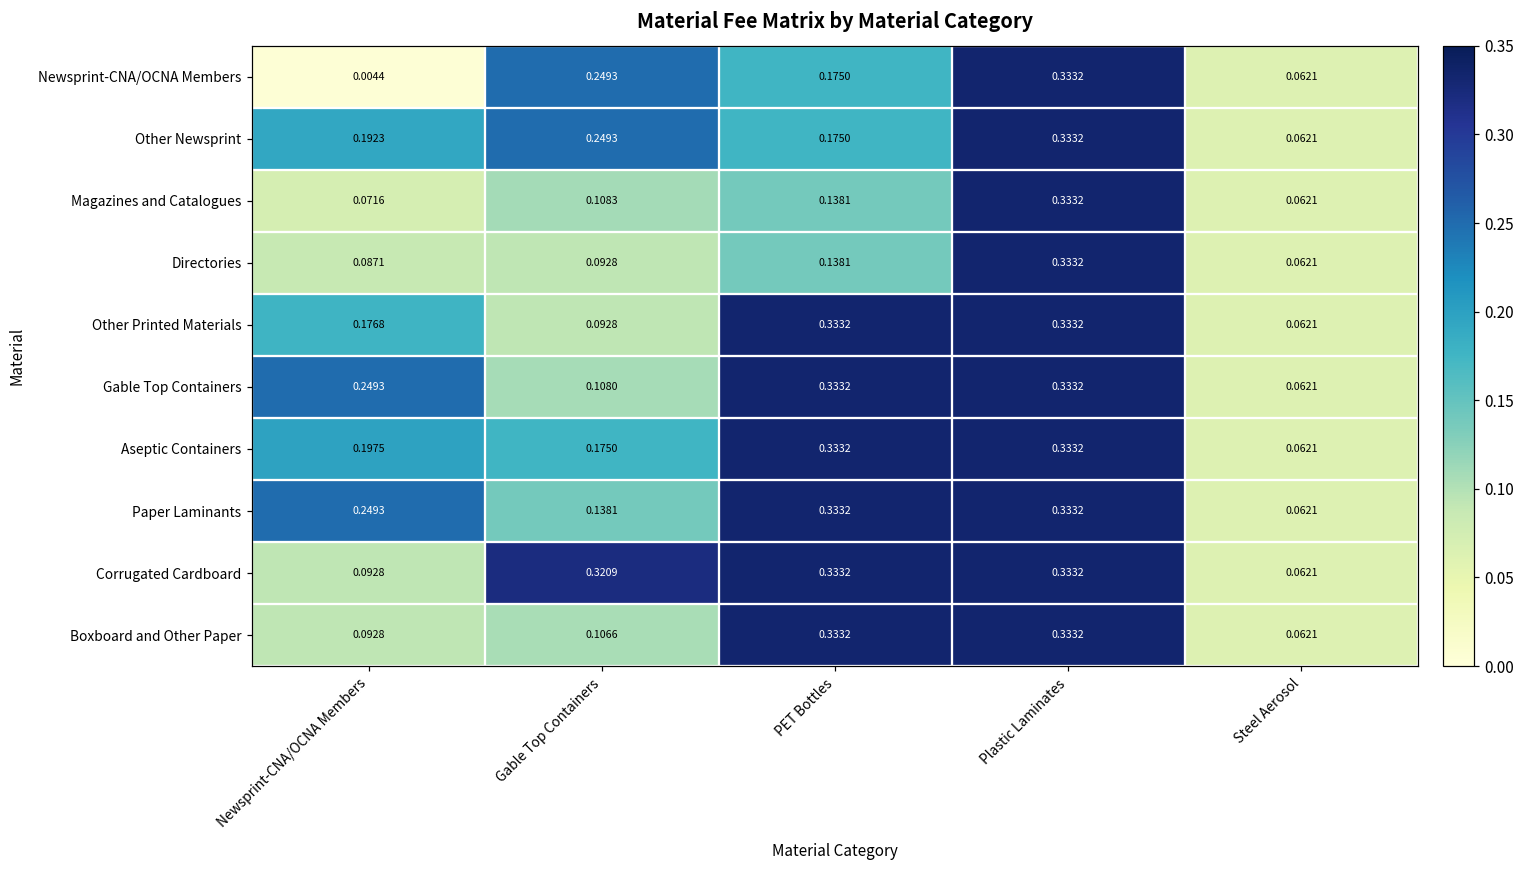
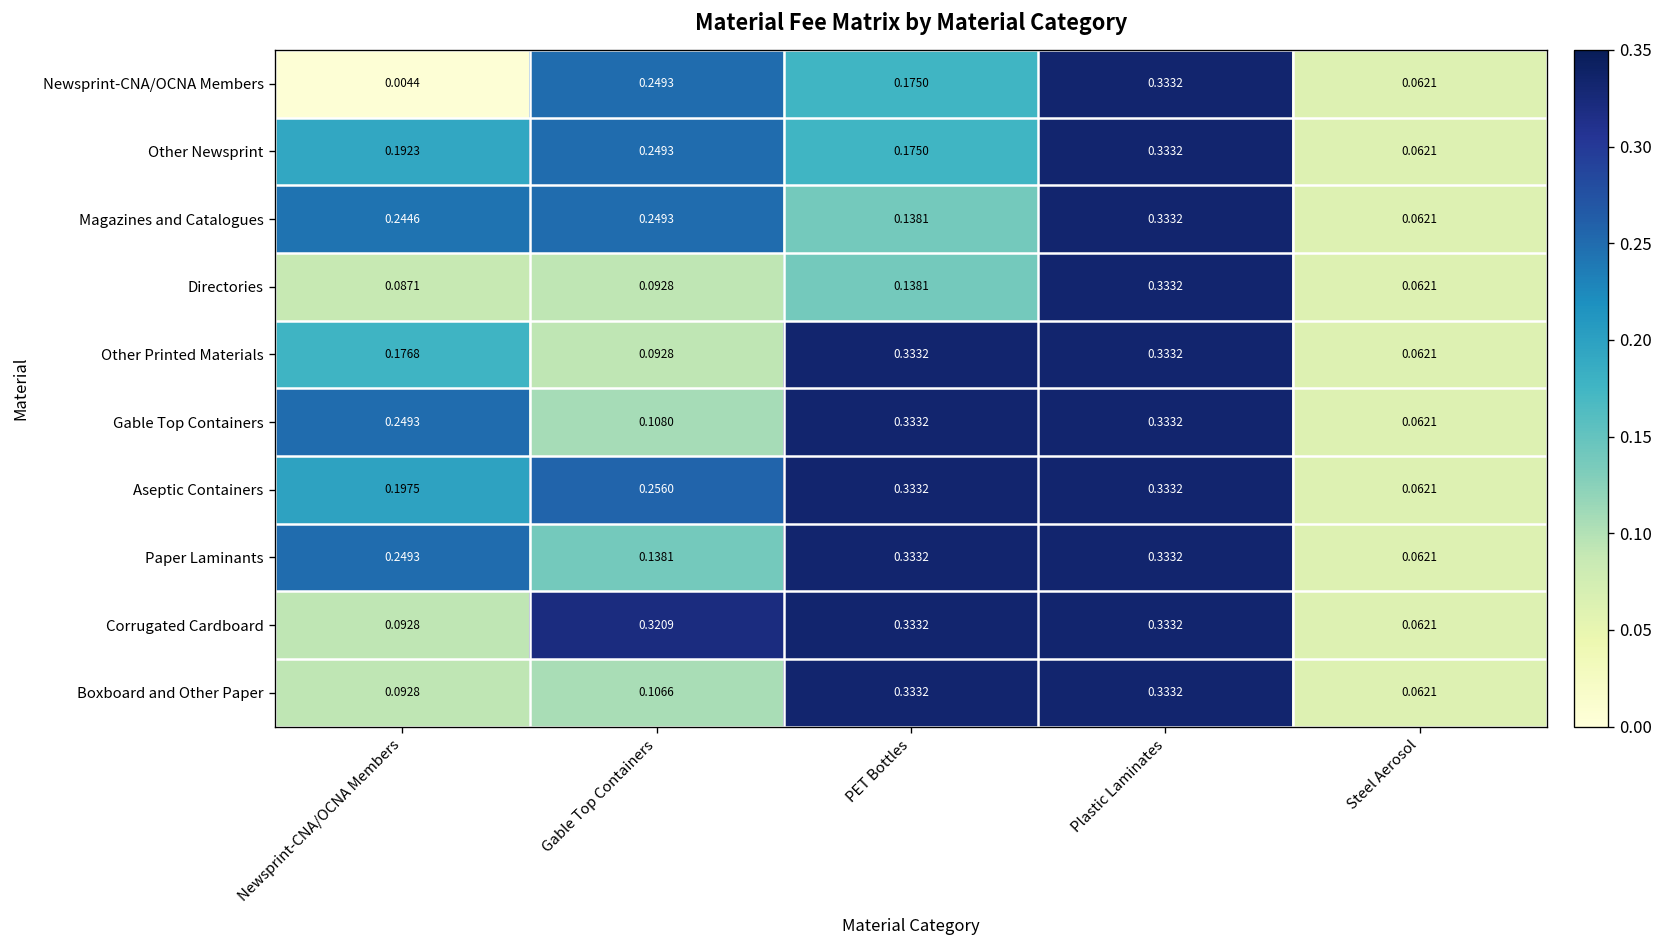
Magazines and Catalogues, Newsprint-CNA/OCNA Members: 0.0716 -> 0.2446
Magazines and Catalogues, Gable Top Containers: 0.1083 -> 0.2493
Aseptic Containers, Gable Top Containers: 0.1750 -> 0.2560
